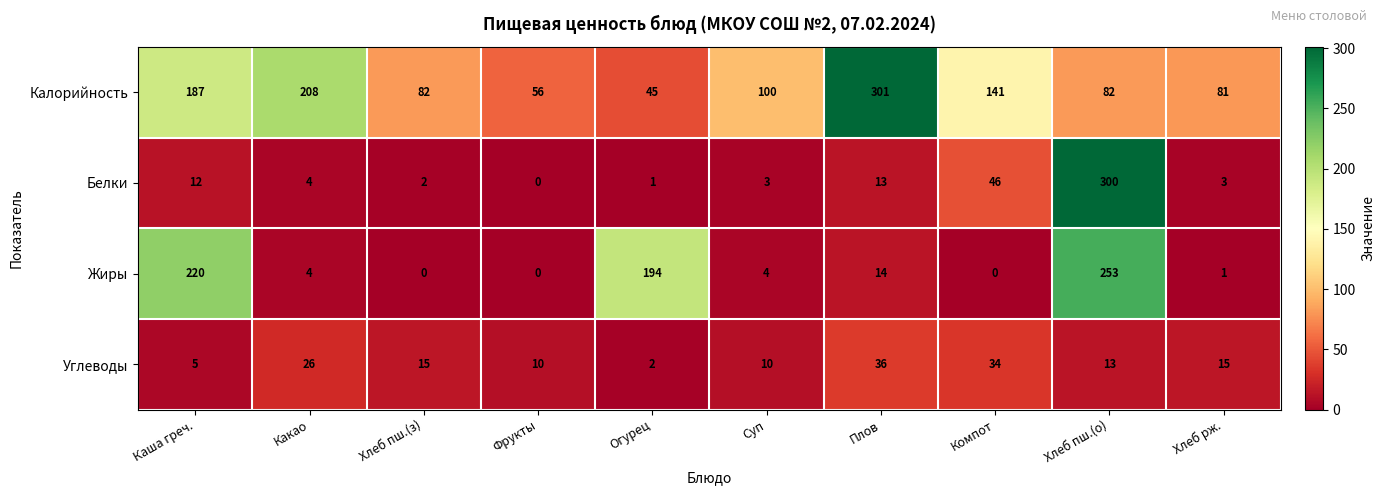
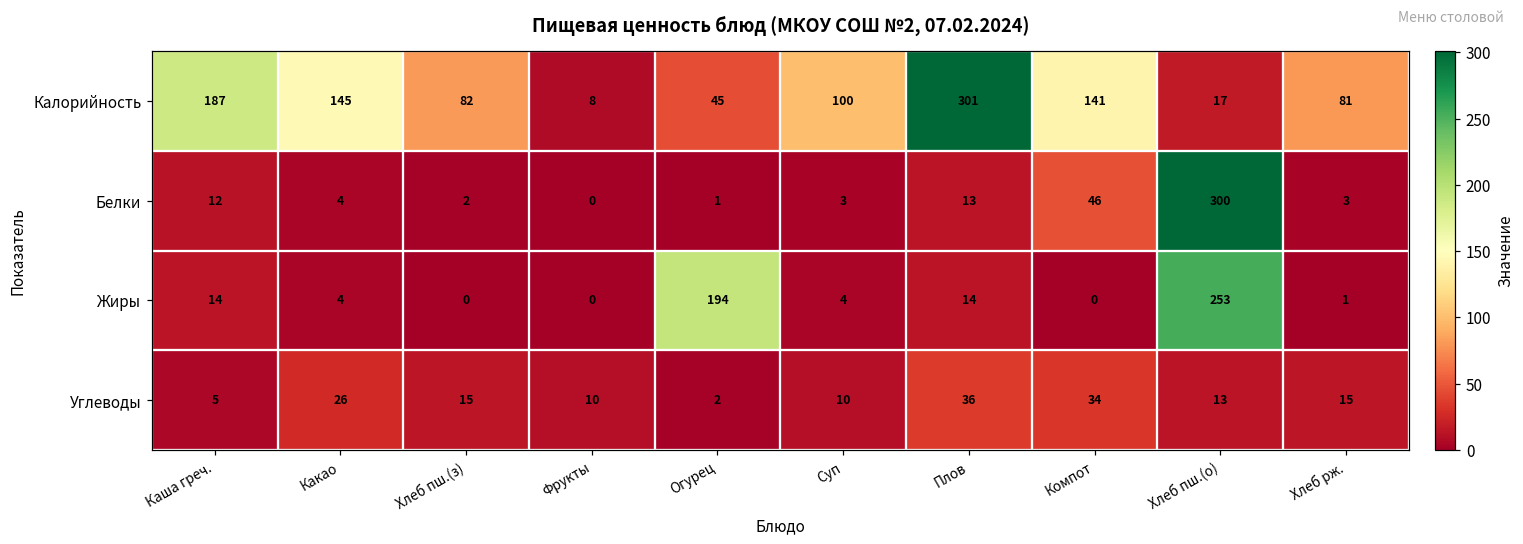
Калорийность, Какао: 208 -> 145
Калорийность, Фрукты: 56 -> 8
Калорийность, Хлеб пш.(о): 82 -> 17
Жиры, Каша греч.: 220 -> 14
